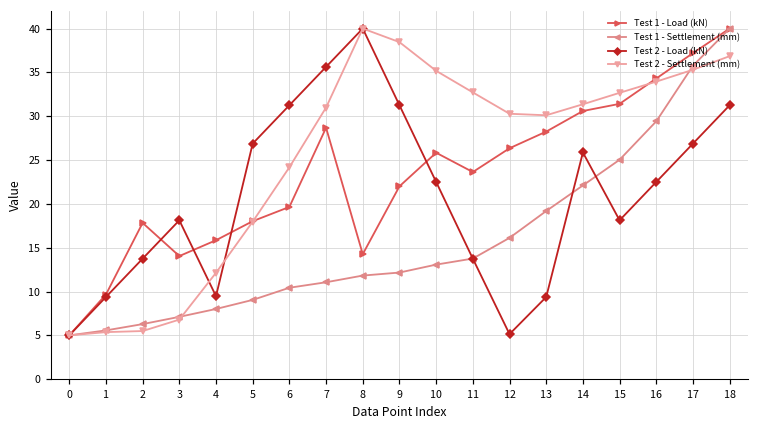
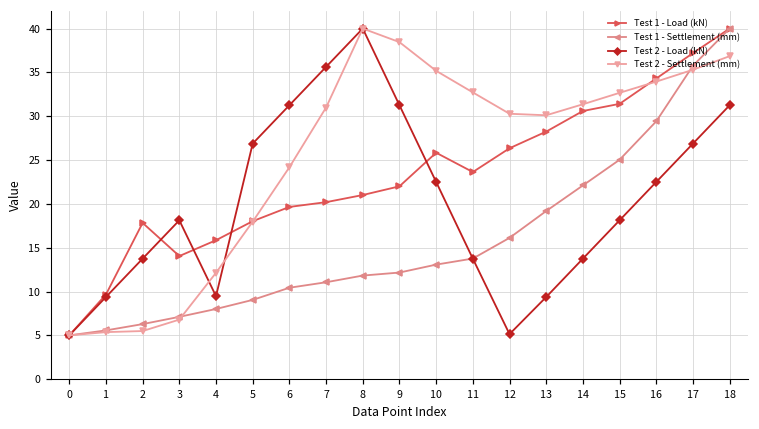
Test 1 - Load (kN), 7: 29 -> 20
Test 1 - Load (kN), 8: 14 -> 21
Test 2 - Load (kN), 14: 26 -> 14
